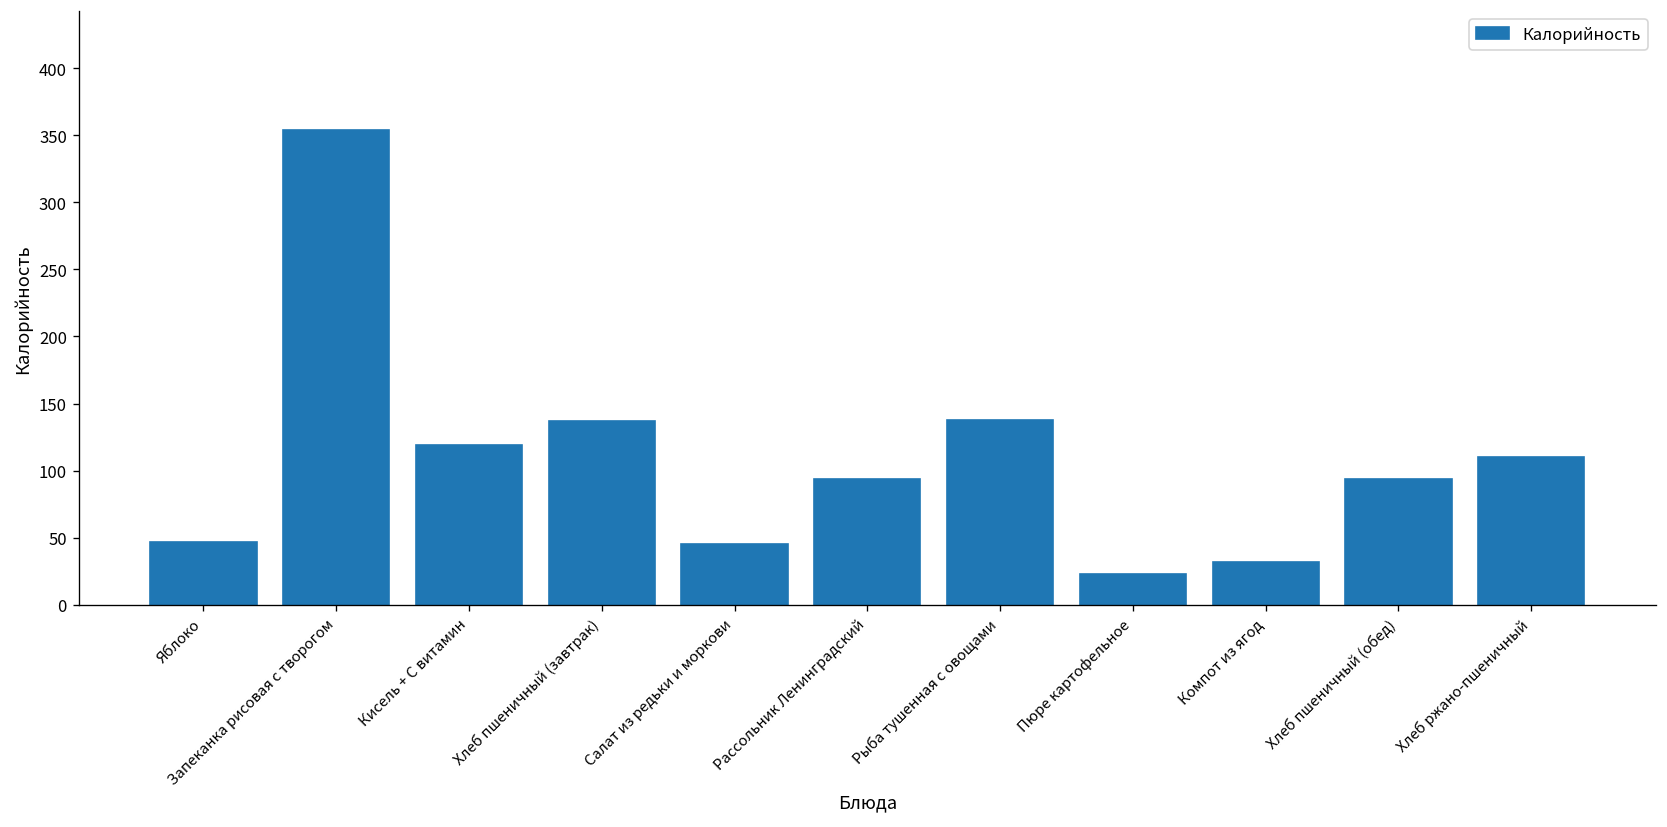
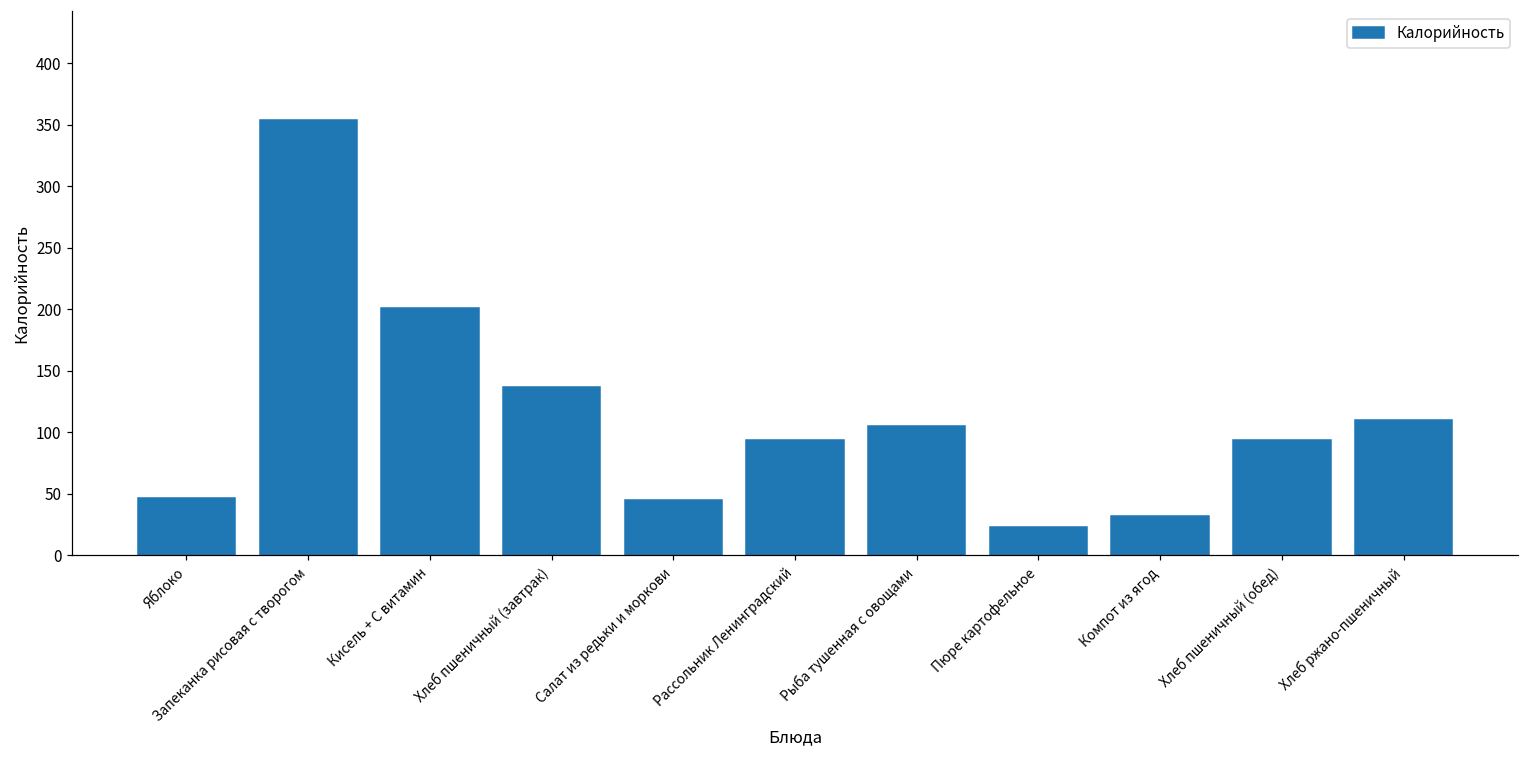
Кисель + С витамин: 119 -> 201
Рыба тушенная с овощами: 138 -> 105
